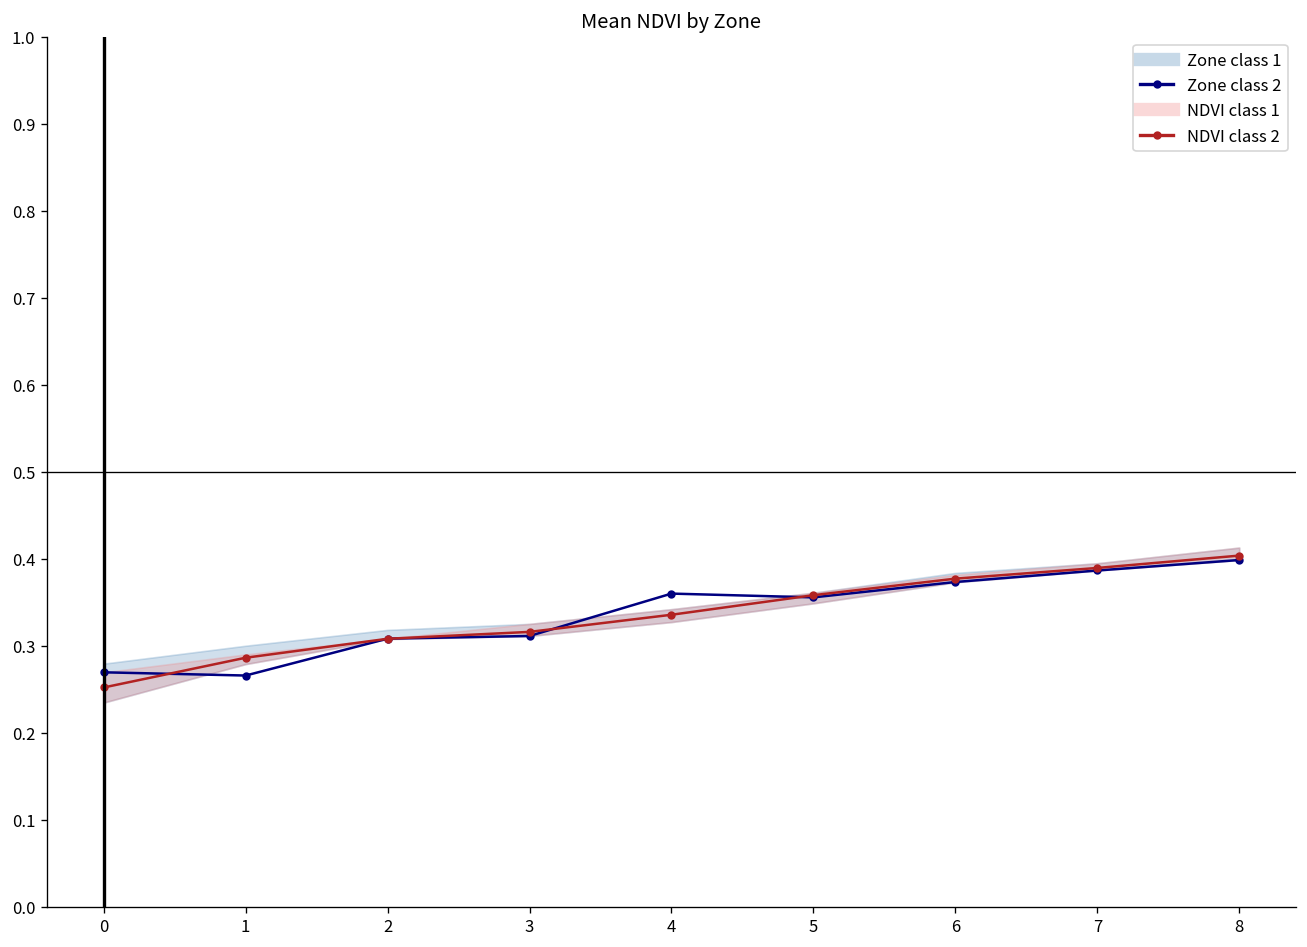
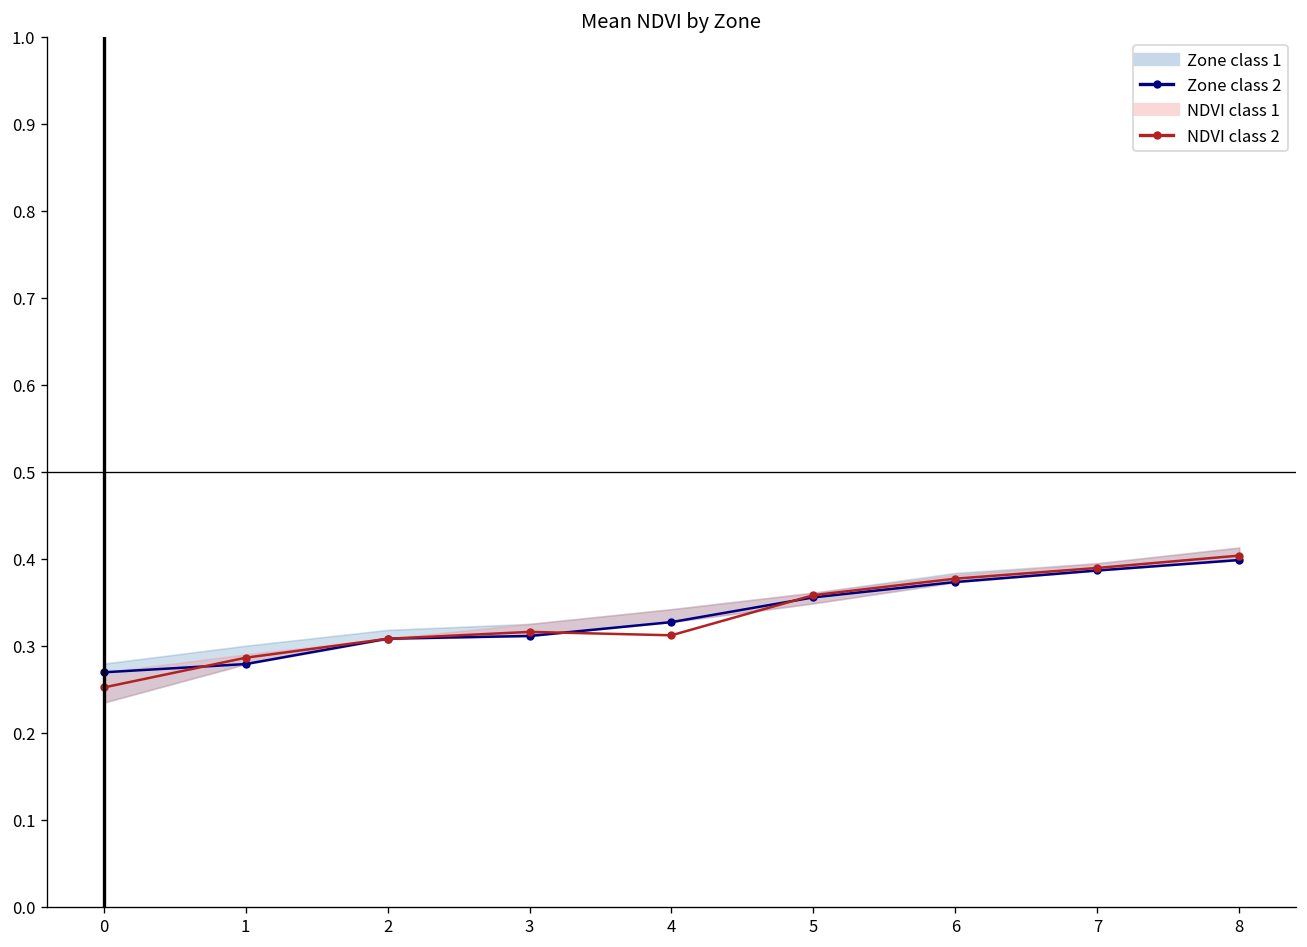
Zone class 2, 1: 0.27 -> 0.28
Zone class 2, 4: 0.36 -> 0.33
NDVI class 2, 4: 0.34 -> 0.31
